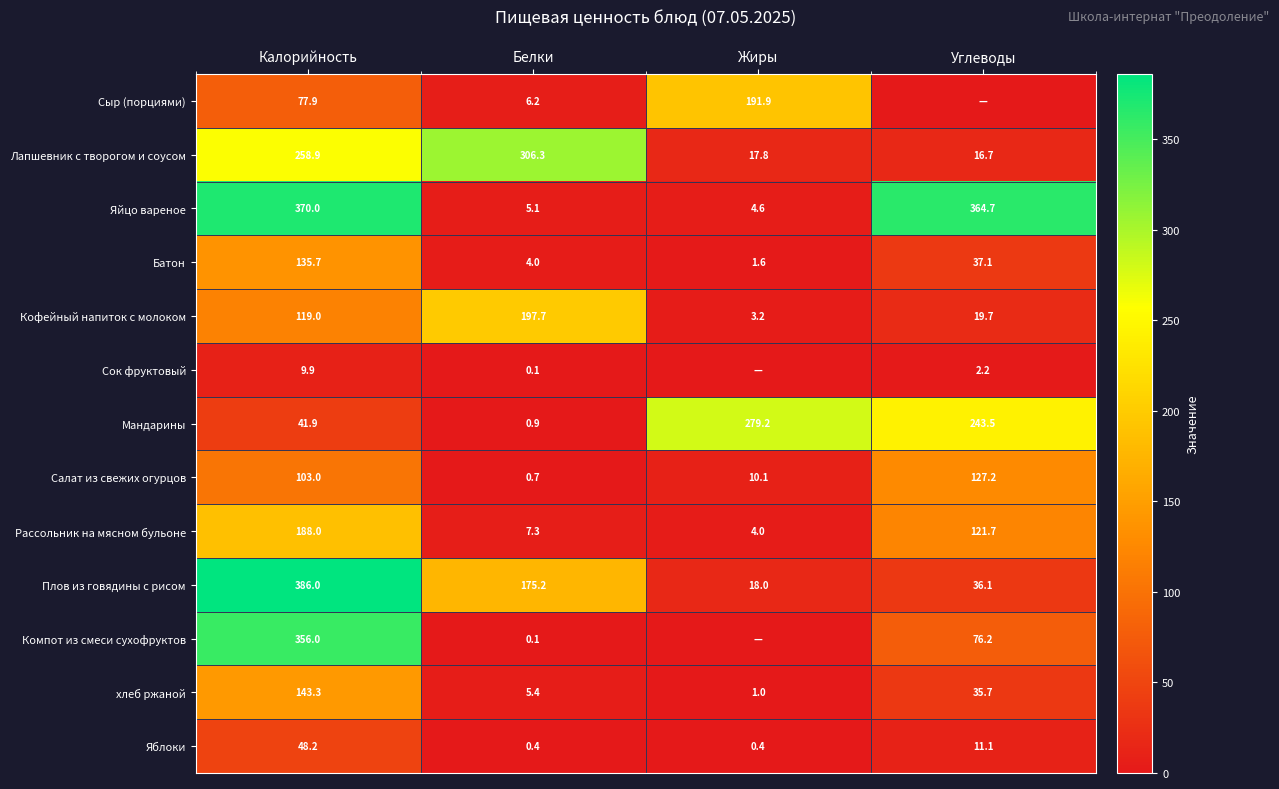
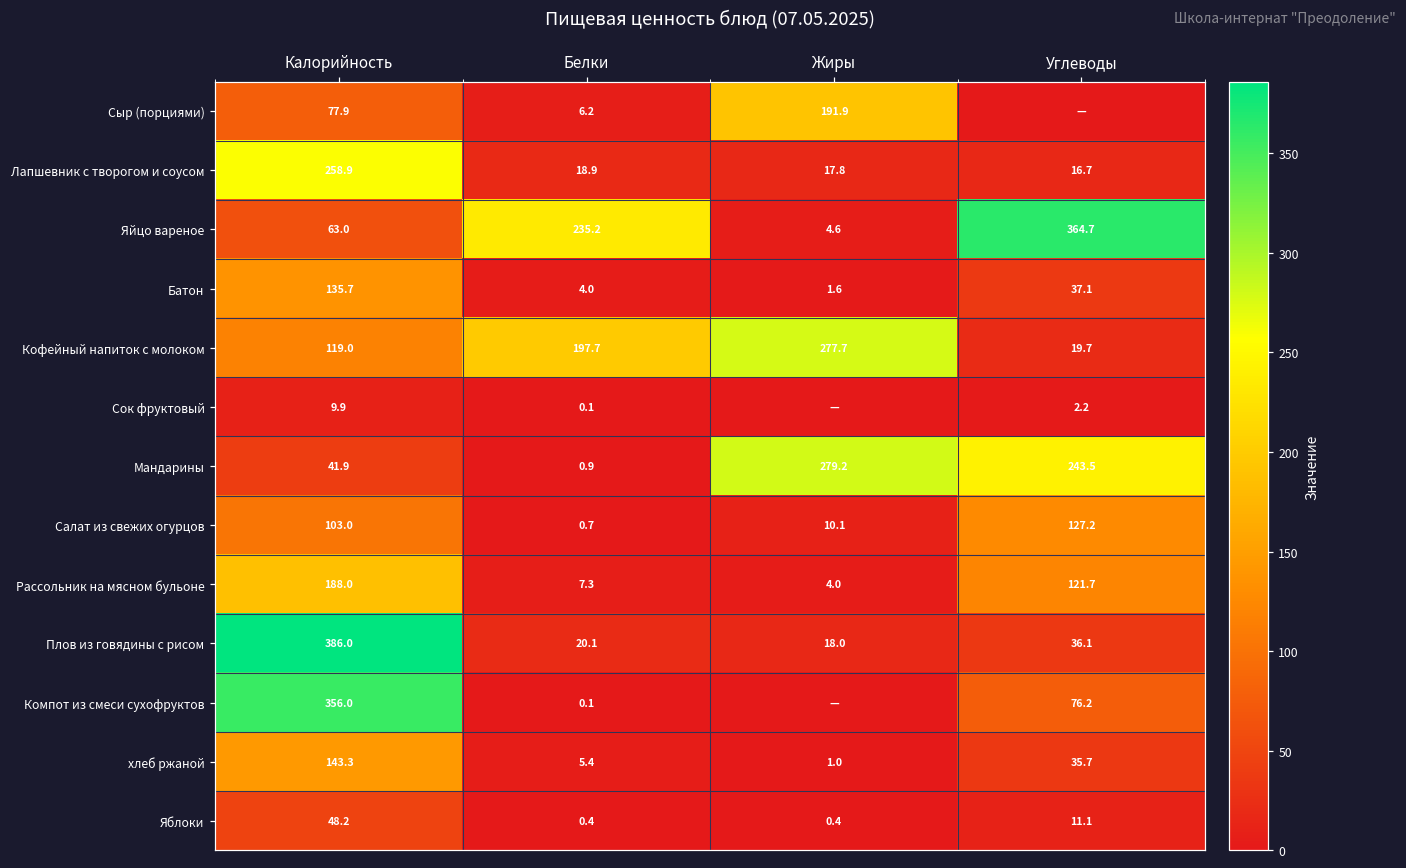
Лапшевник с творогом и соусом, Белки: 306.3 -> 18.9
Яйцо вареное, Калорийность: 370.0 -> 63.0
Яйцо вареное, Белки: 5.1 -> 235.2
Кофейный напиток с молоком, Жиры: 3.2 -> 277.7
Плов из говядины с рисом, Белки: 175.2 -> 20.1
